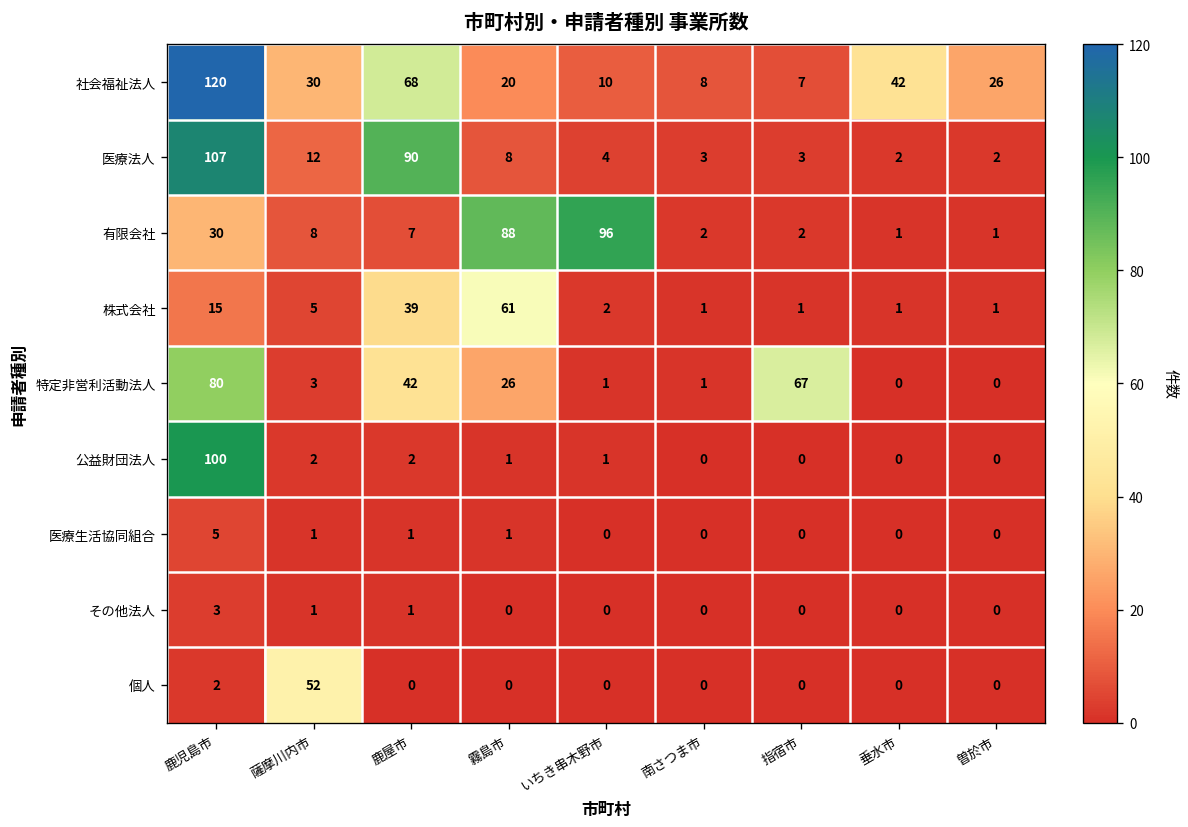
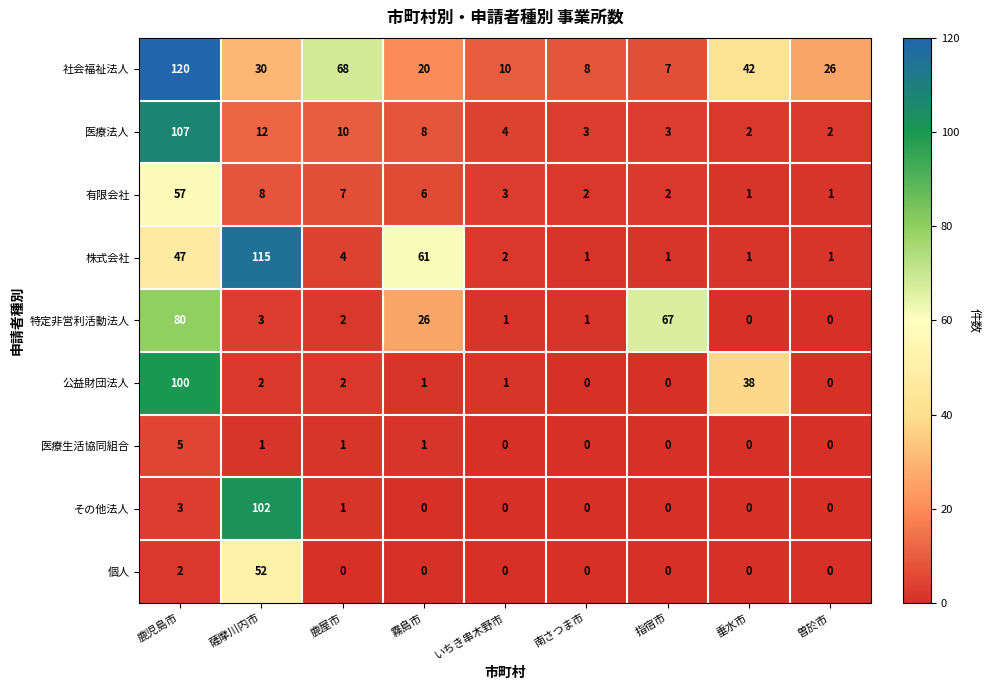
医療法人, 鹿屋市: 90 -> 10
有限会社, 鹿児島市: 30 -> 57
有限会社, 霧島市: 88 -> 6
有限会社, いちき串木野市: 96 -> 3
株式会社, 鹿児島市: 15 -> 47
株式会社, 薩摩川内市: 5 -> 115
株式会社, 鹿屋市: 39 -> 4
特定非営利活動法人, 鹿屋市: 42 -> 2
公益財団法人, 垂水市: 0 -> 38
その他法人, 薩摩川内市: 1 -> 102
